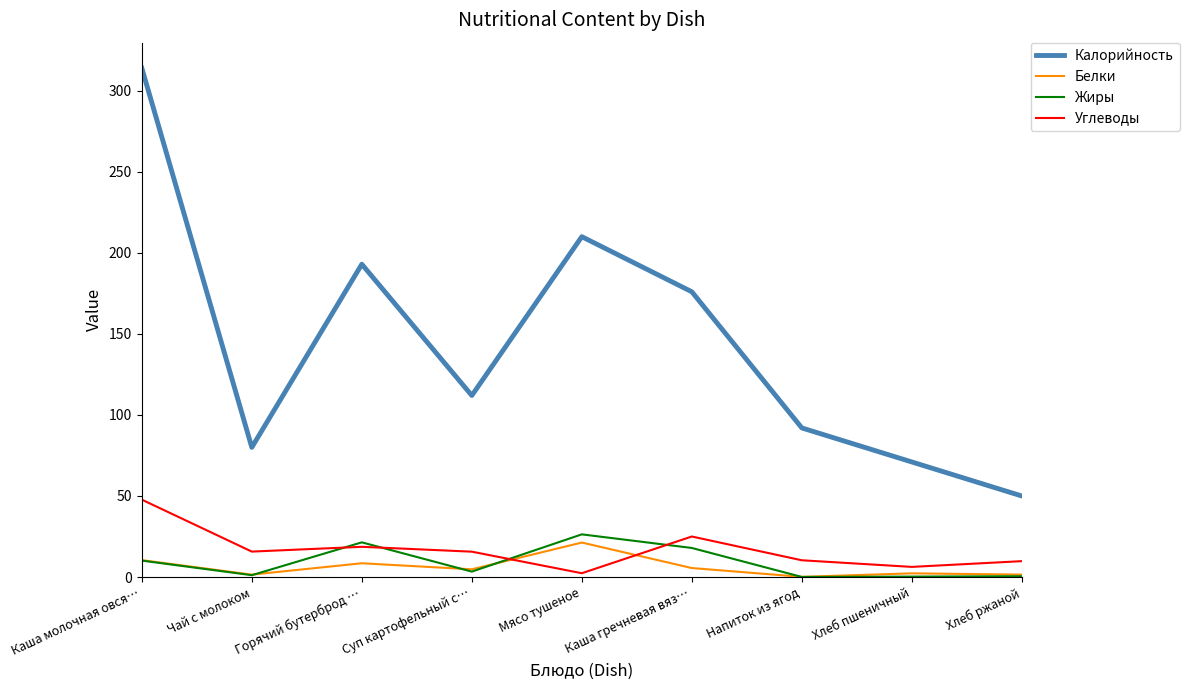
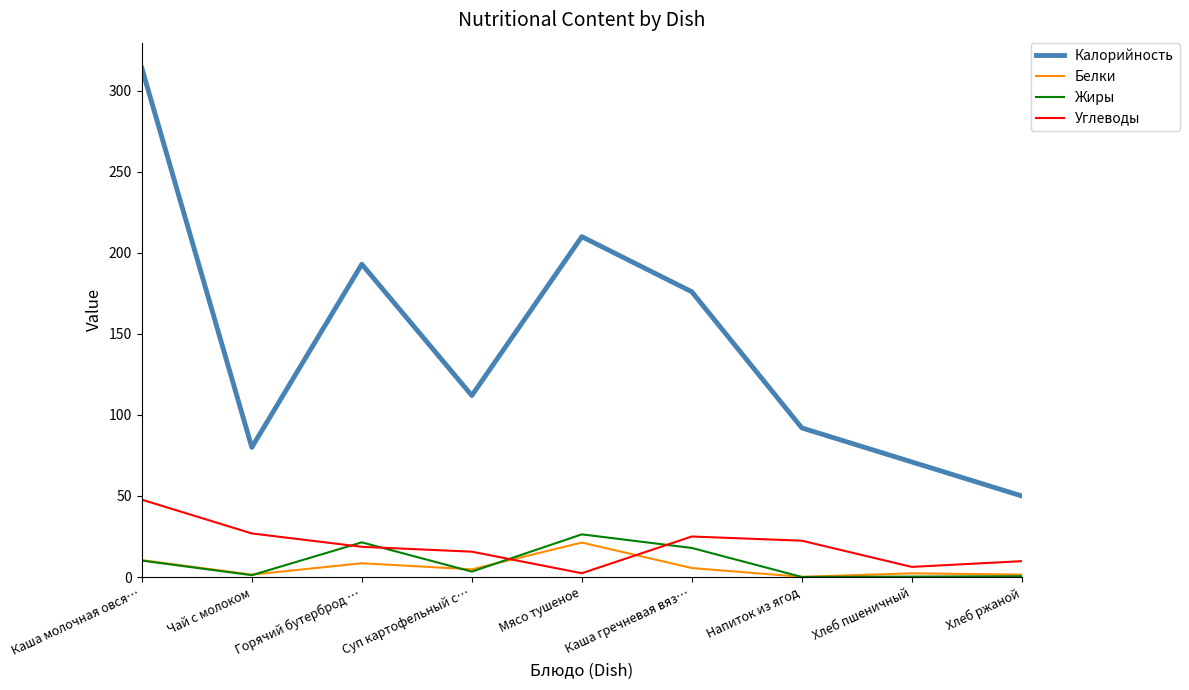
Углеводы, Чай с молоком: 16 -> 27
Углеводы, Напиток из ягод: 10 -> 22
